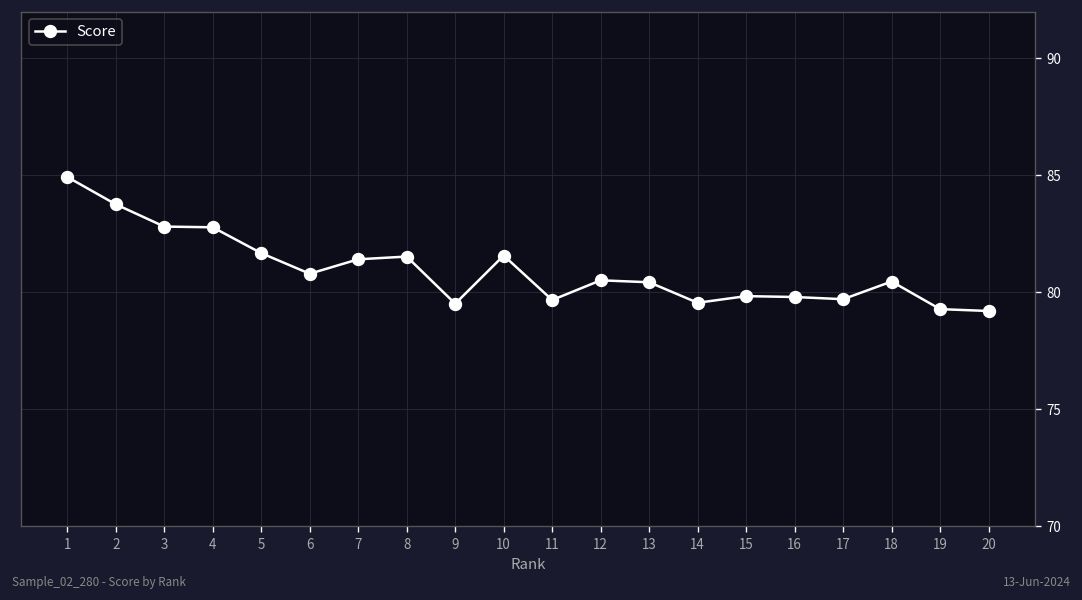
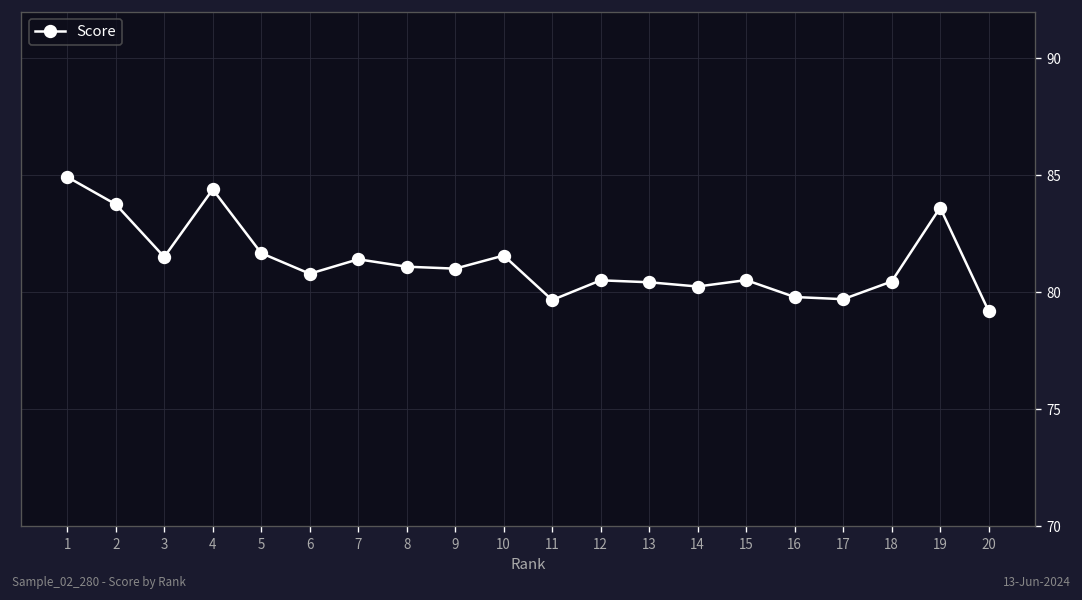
3: 82.8 -> 81.5
4: 82.8 -> 84.4
8: 81.5 -> 81.1
9: 79.5 -> 81.0
14: 79.5 -> 80.2
15: 79.8 -> 80.5
19: 79.3 -> 83.6
